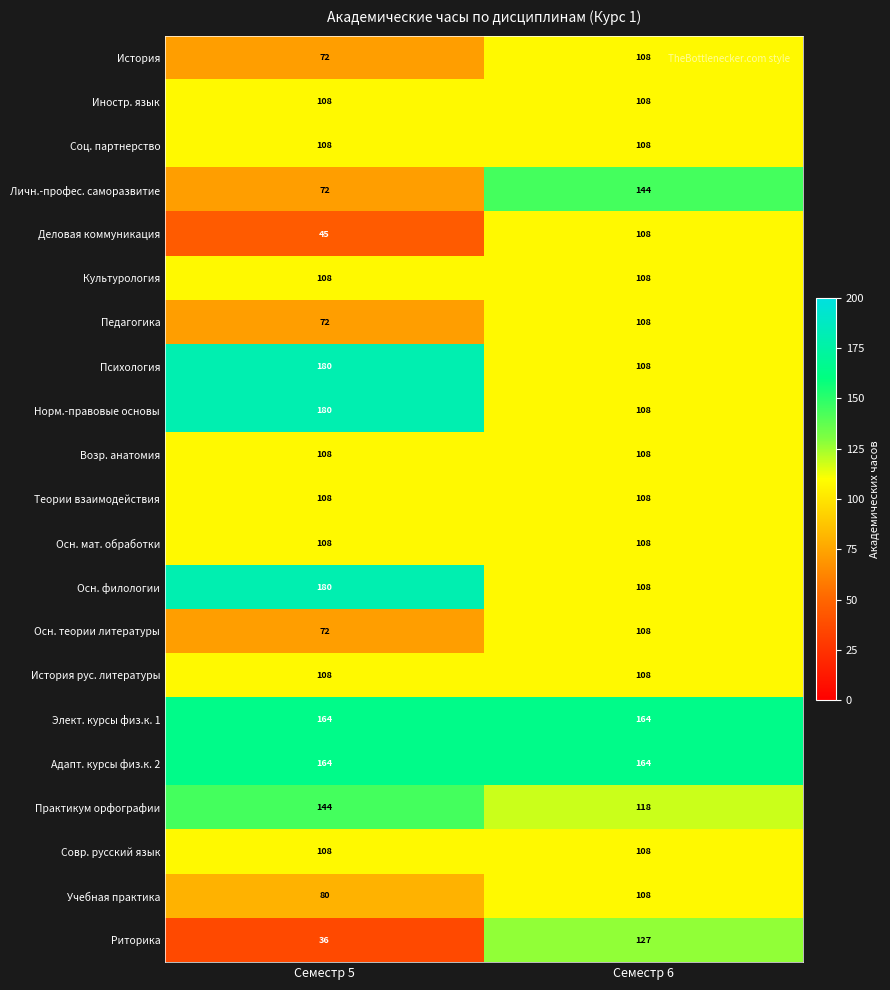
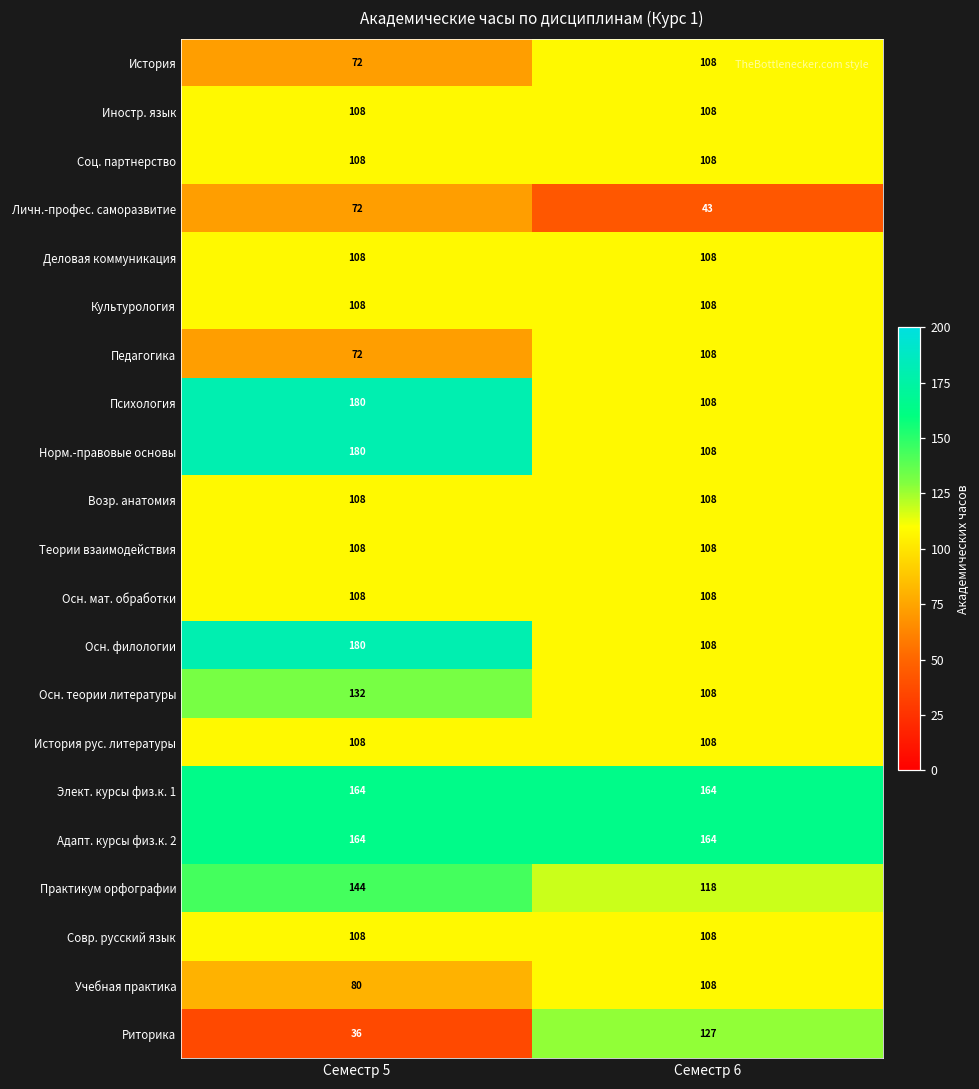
Личн.-профес. саморазвитие, Семестр 6: 144 -> 43
Деловая коммуникация, Семестр 5: 45 -> 108
Осн. теории литературы, Семестр 5: 72 -> 132
